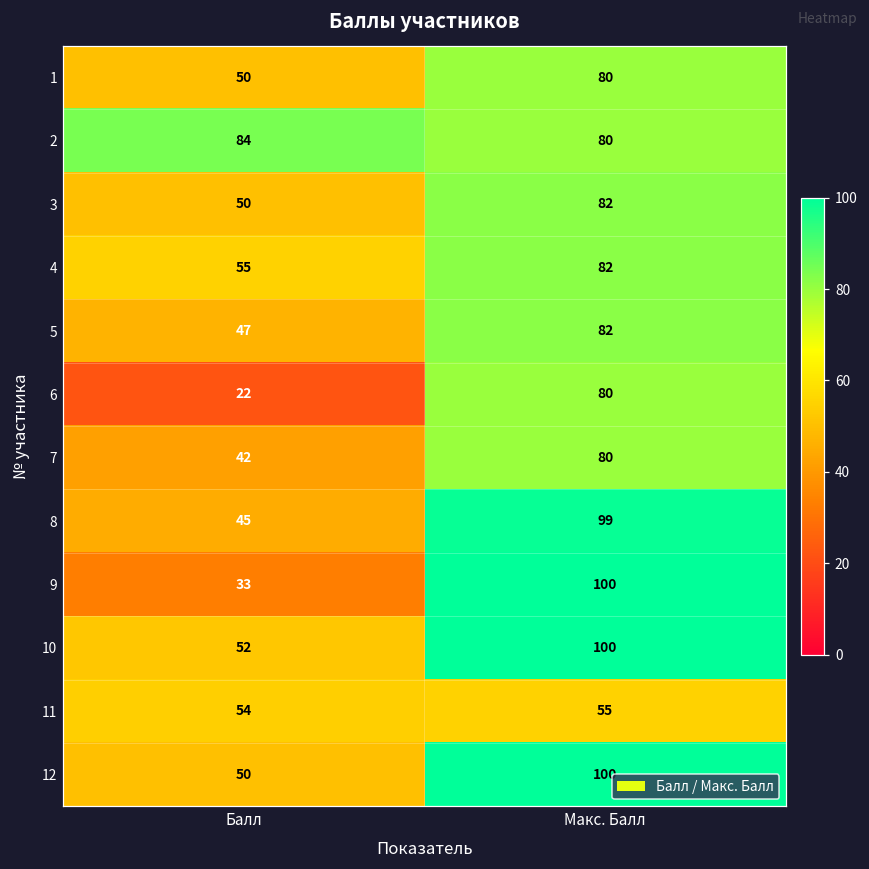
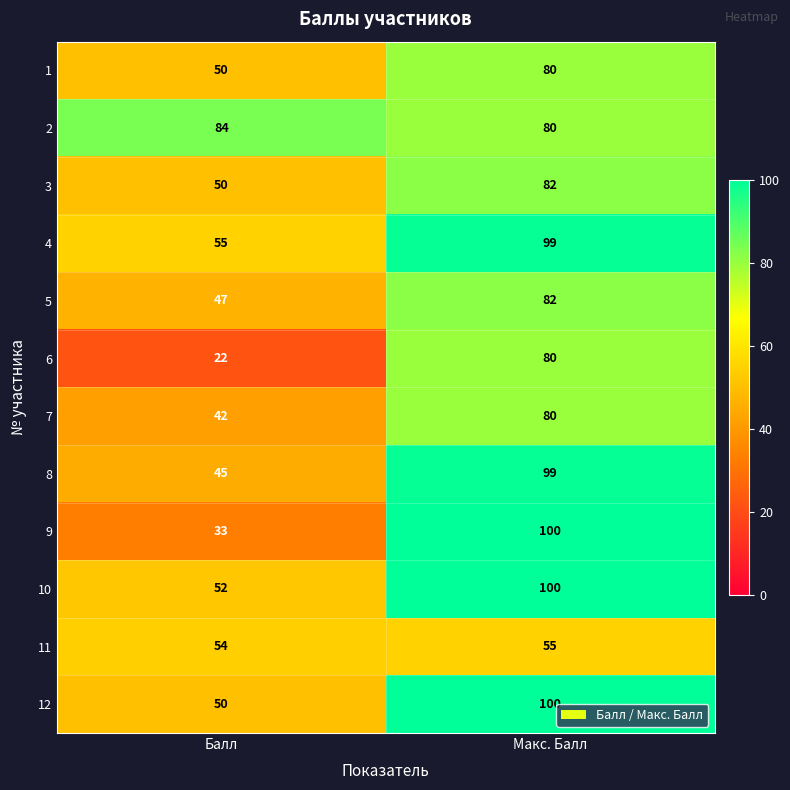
4, Макс. Балл: 82 -> 99
